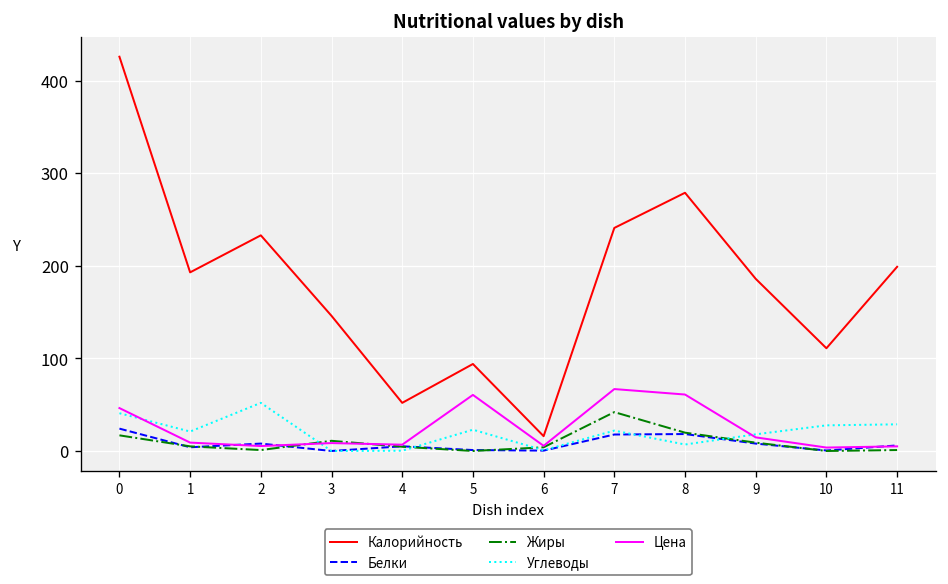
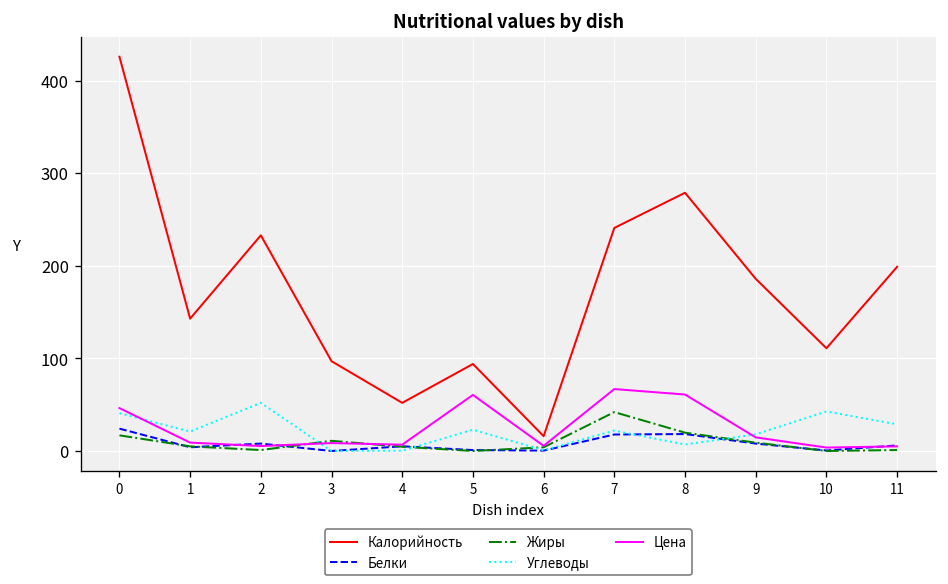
Калорийность, 1: 190 -> 140
Калорийность, 3: 150 -> 100
Углеводы, 10: 30 -> 40
